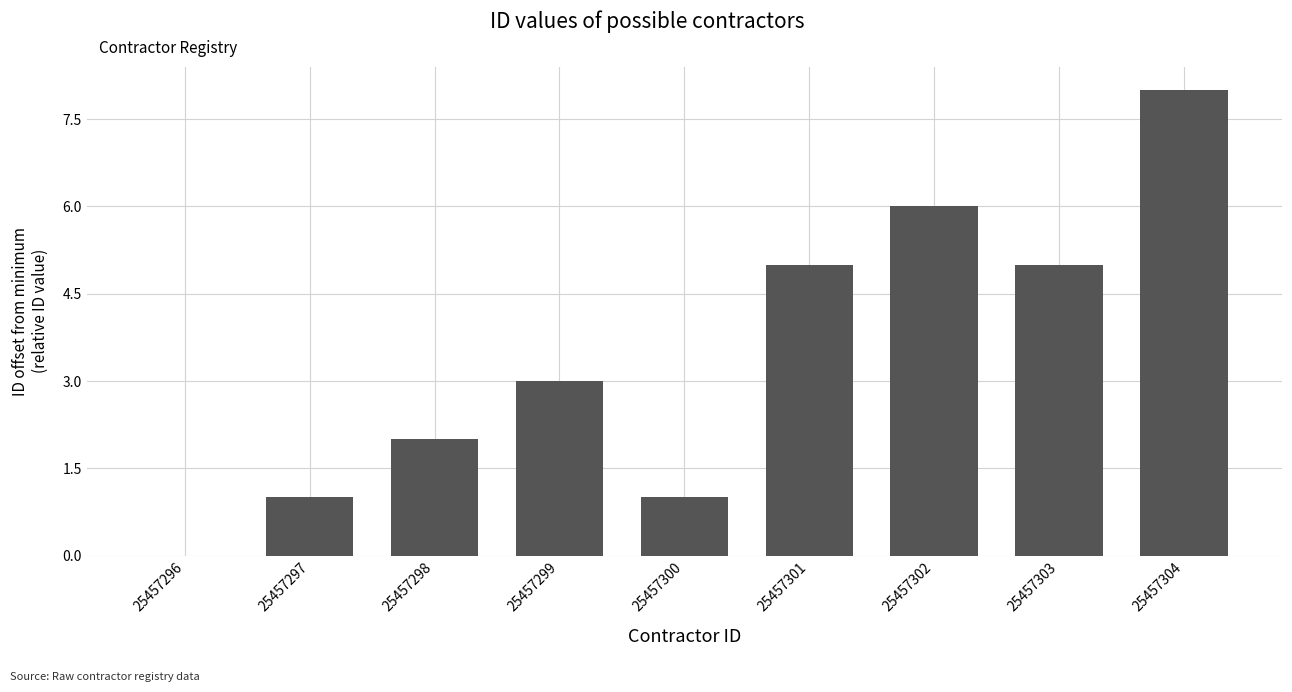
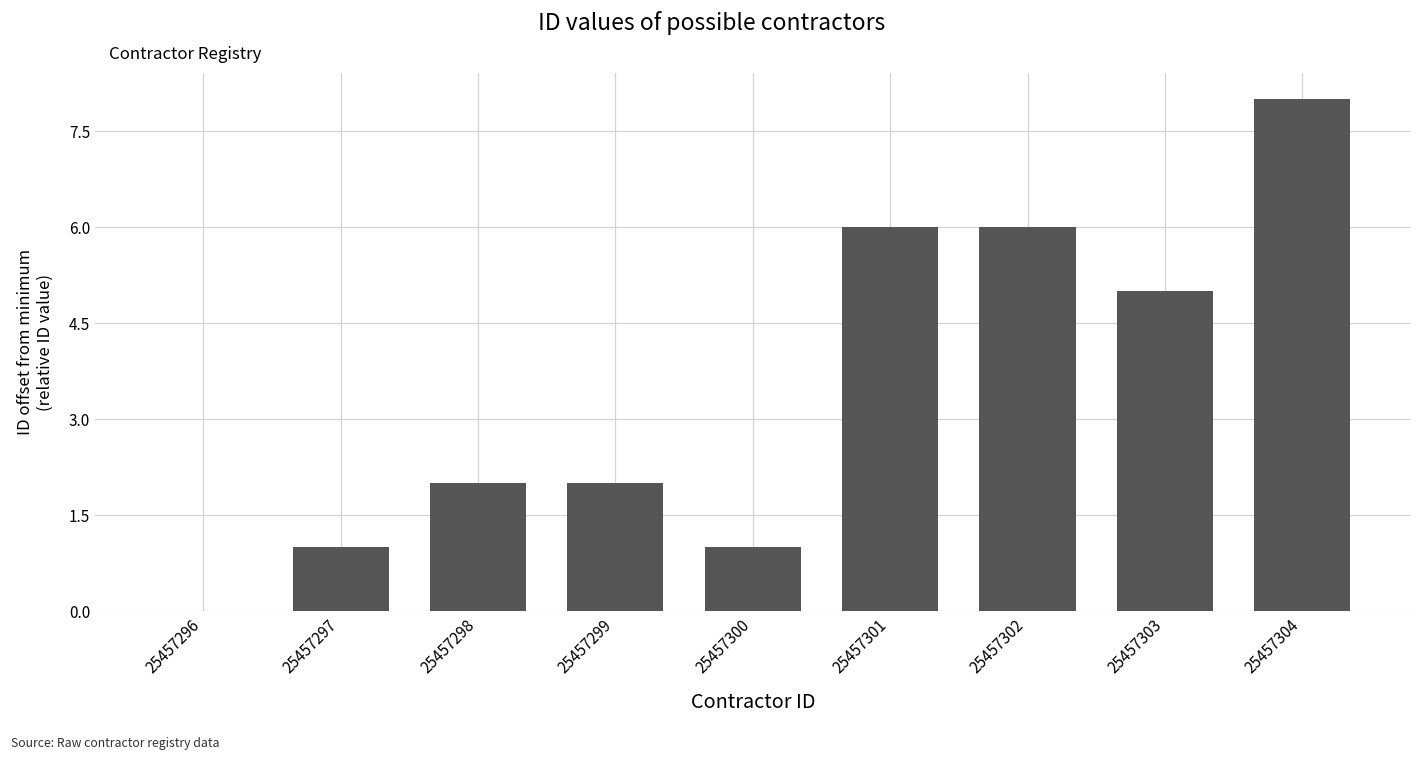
25457299: 3.0 -> 2.0
25457301: 5.0 -> 6.0
